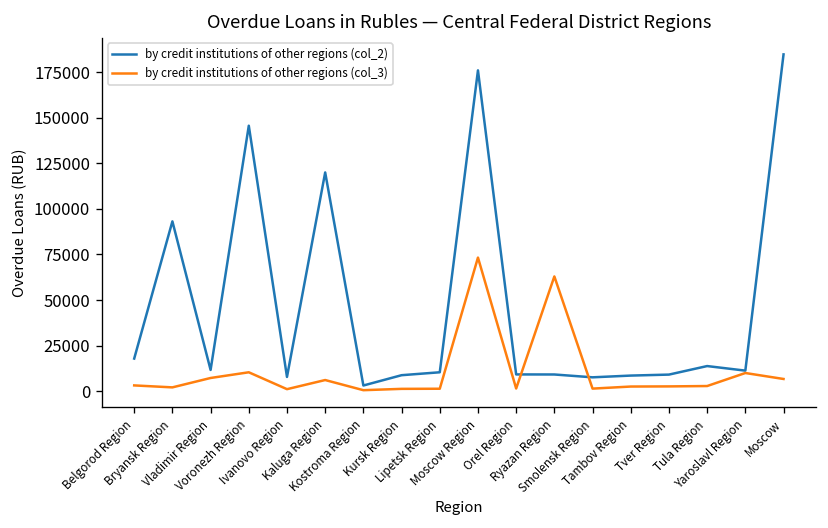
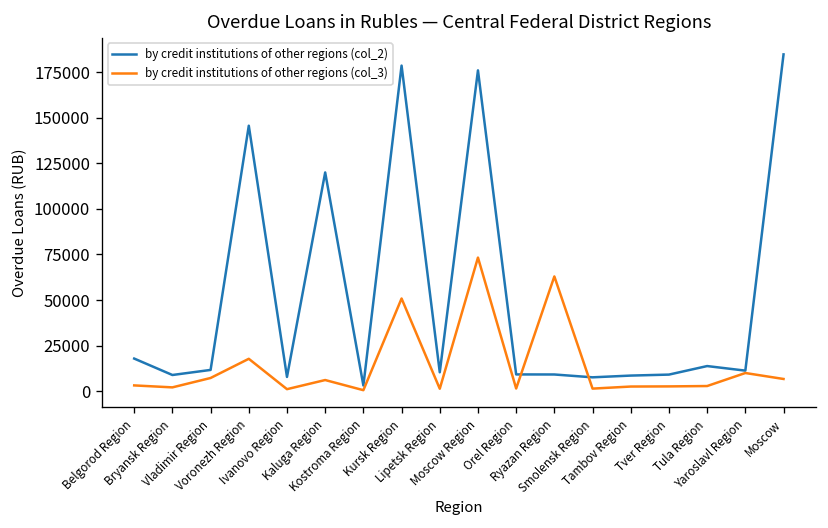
by credit institutions of other regions (col_2), Bryansk Region: 93000 -> 9000
by credit institutions of other regions (col_3), Voronezh Region: 10000 -> 18000
by credit institutions of other regions (col_2), Kursk Region: 9000 -> 179000
by credit institutions of other regions (col_3), Kursk Region: 1000 -> 51000
